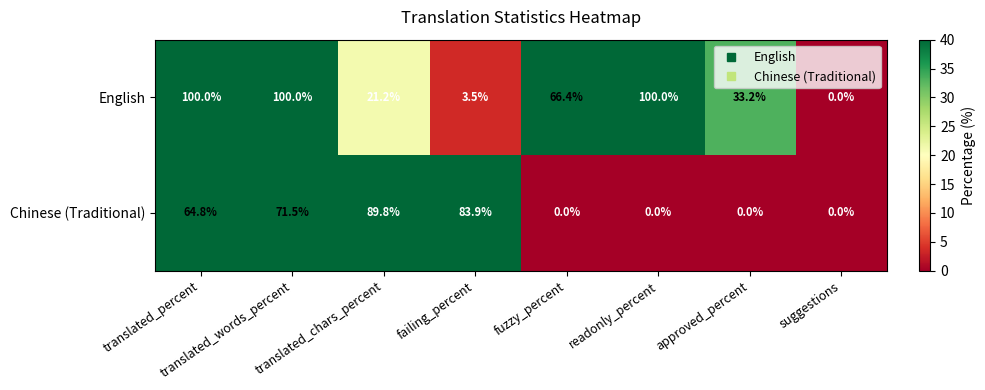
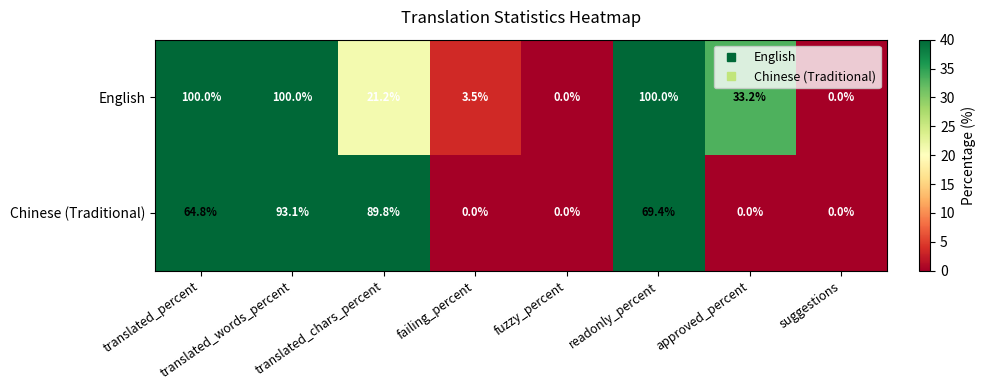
English, fuzzy_percent: 66.4% -> 0.0%
Chinese (Traditional), translated_words_percent: 71.5% -> 93.1%
Chinese (Traditional), failing_percent: 83.9% -> 0.0%
Chinese (Traditional), readonly_percent: 0.0% -> 69.4%
